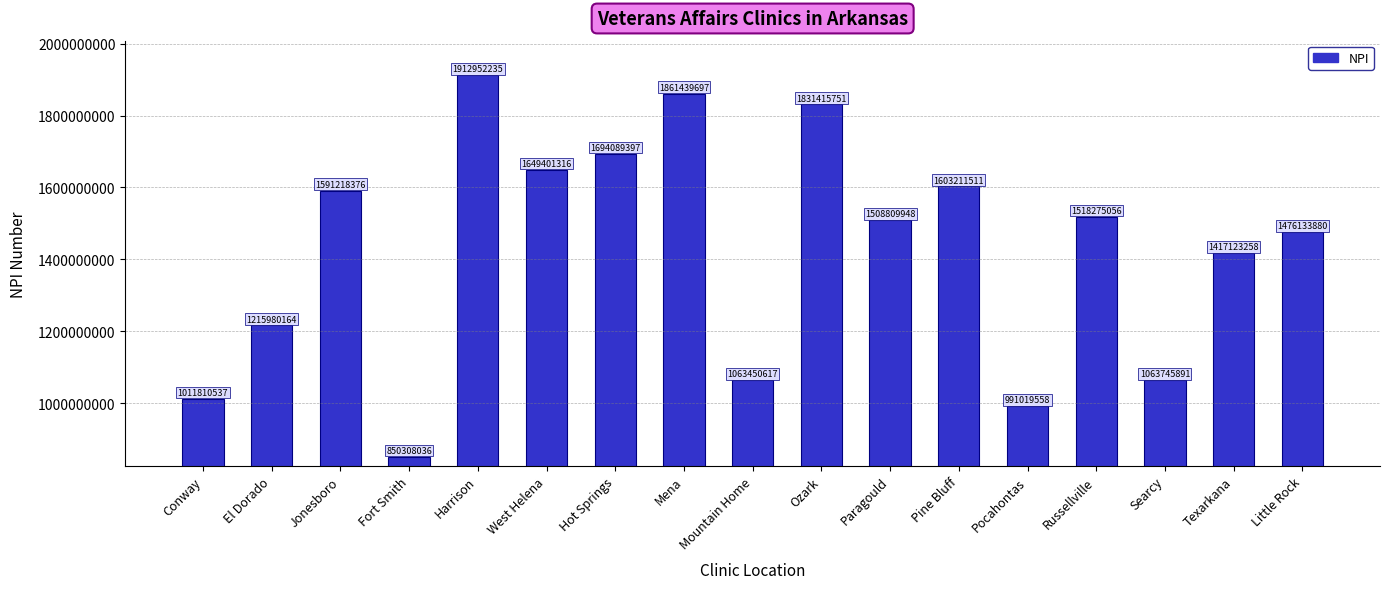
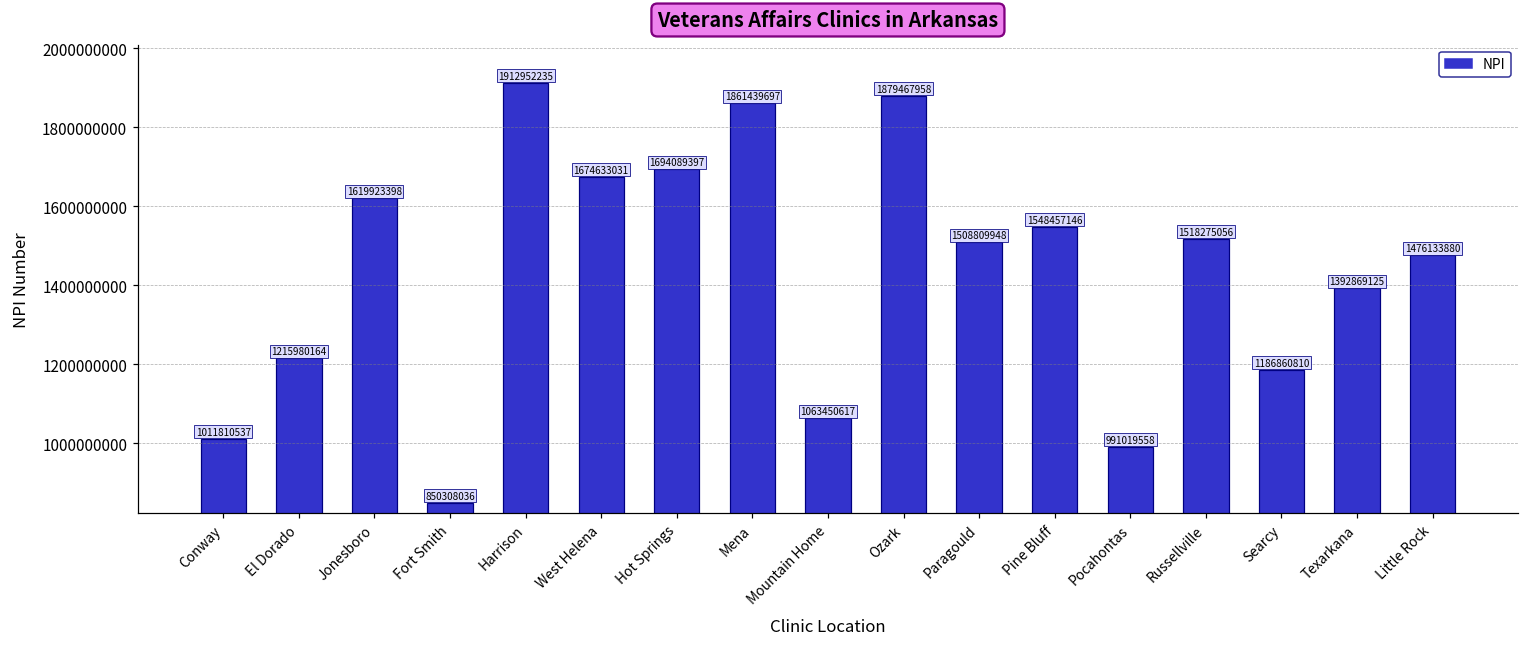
Jonesboro: 1591218376 -> 1619923398
West Helena: 1649401316 -> 1674633031
Ozark: 1831415751 -> 1879467958
Pine Bluff: 1603211511 -> 1548457146
Searcy: 1063745891 -> 1186860810
Texarkana: 1417123258 -> 1392869125
